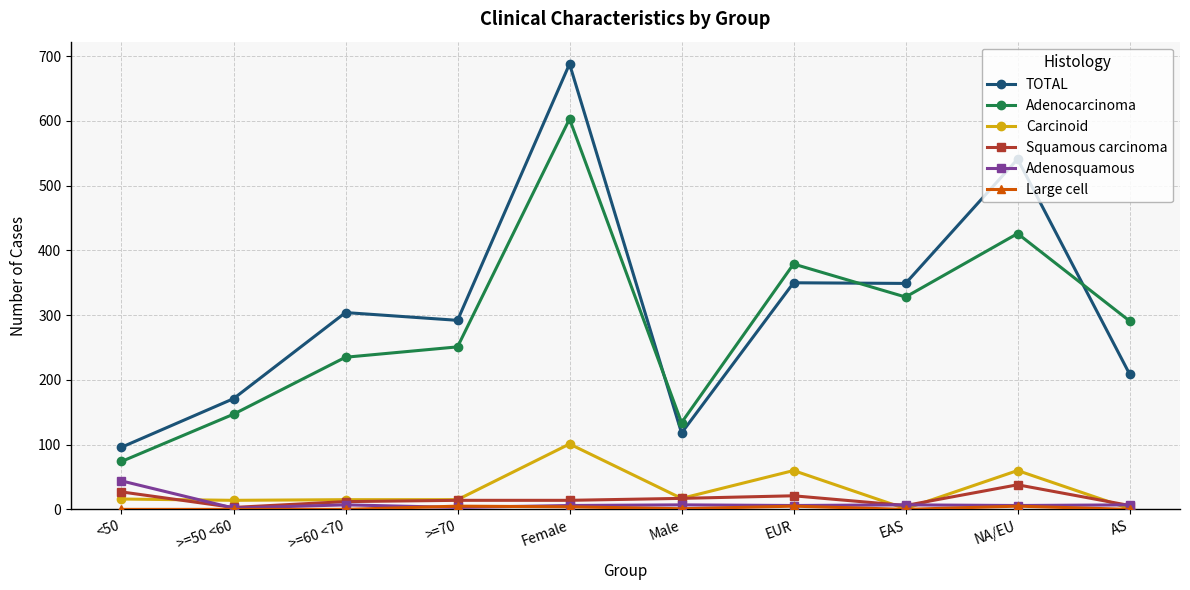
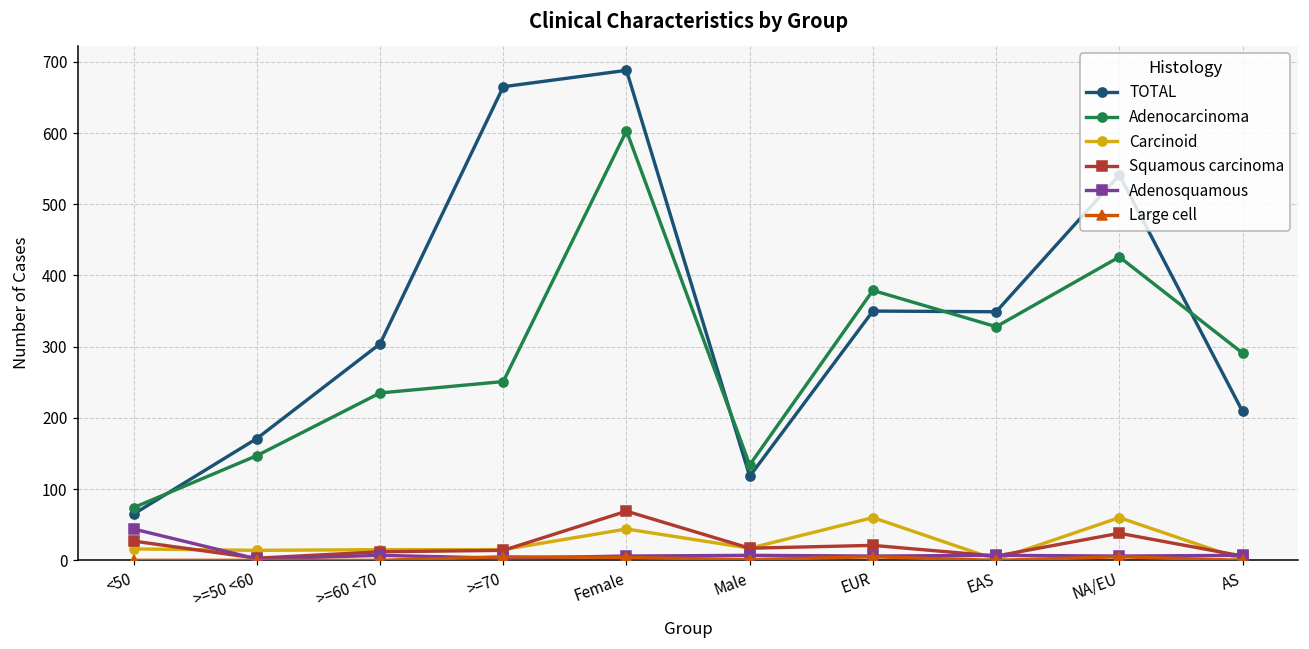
TOTAL, <50: 100 -> 70
TOTAL, >=70: 290 -> 670
Carcinoid, Female: 100 -> 40
Squamous carcinoma, Female: 10 -> 70
